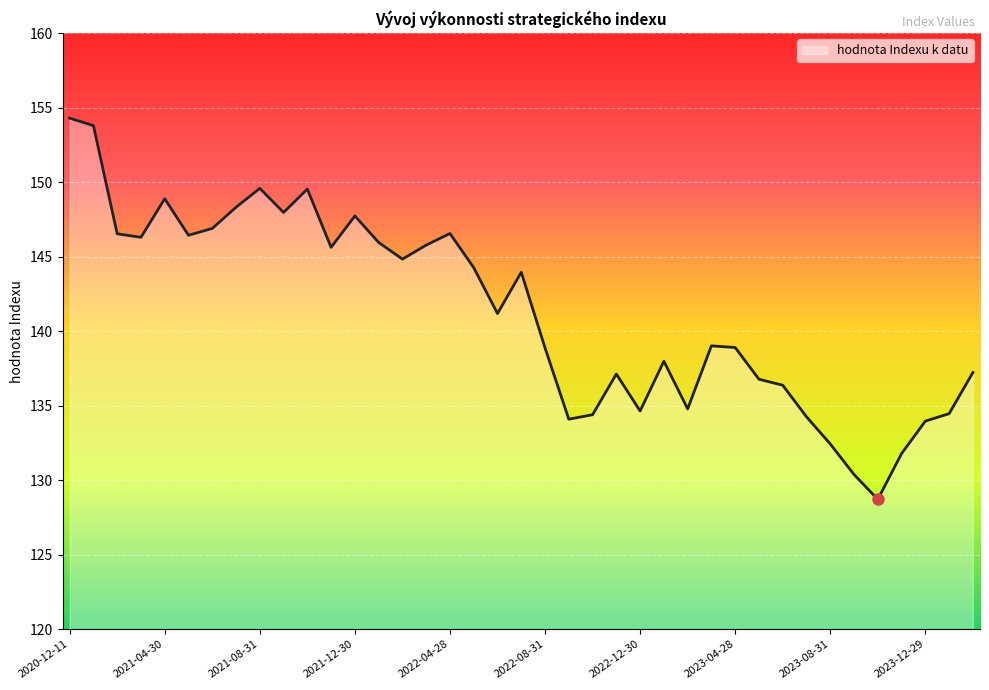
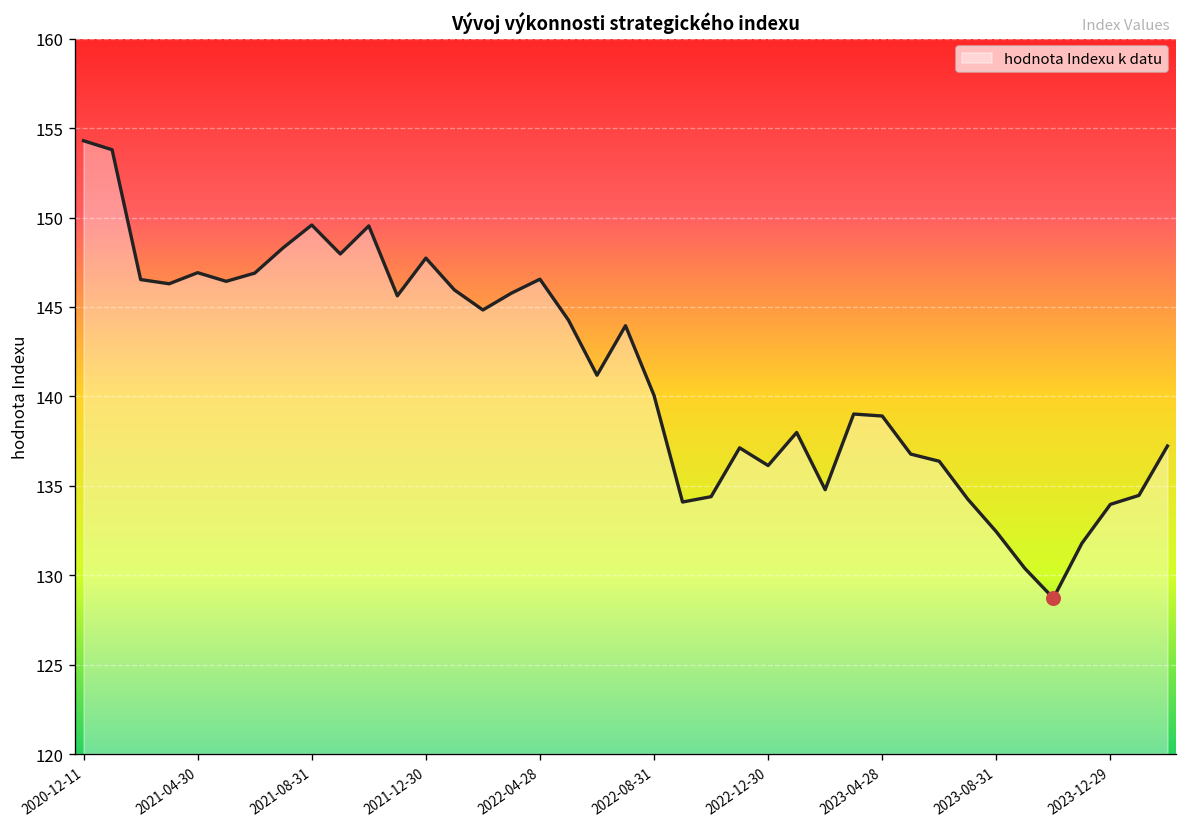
hodnota Indexu k datu, 2021-04-30: 148.9 -> 146.9
hodnota Indexu k datu, 2022-08-31: 138.9 -> 140.1
hodnota Indexu k datu, 2022-12-30: 134.6 -> 136.1
